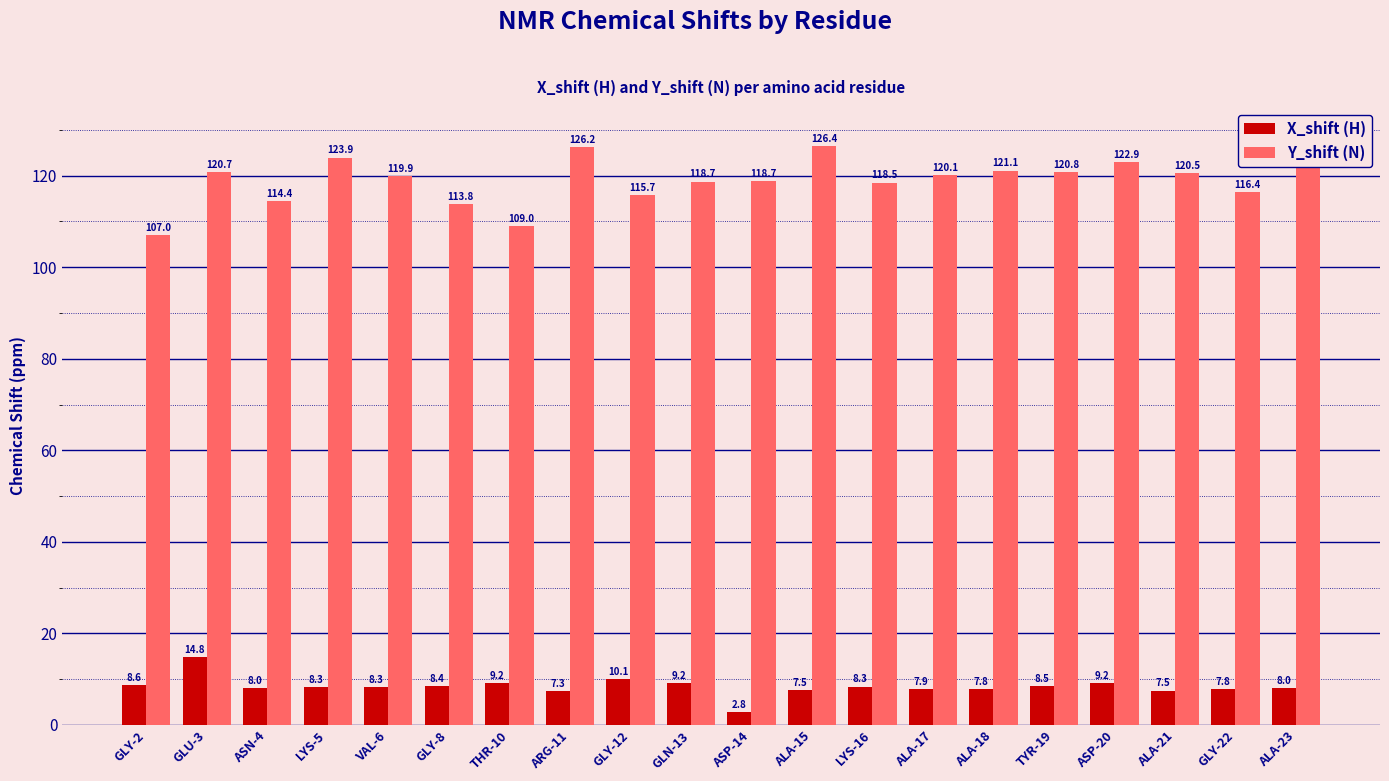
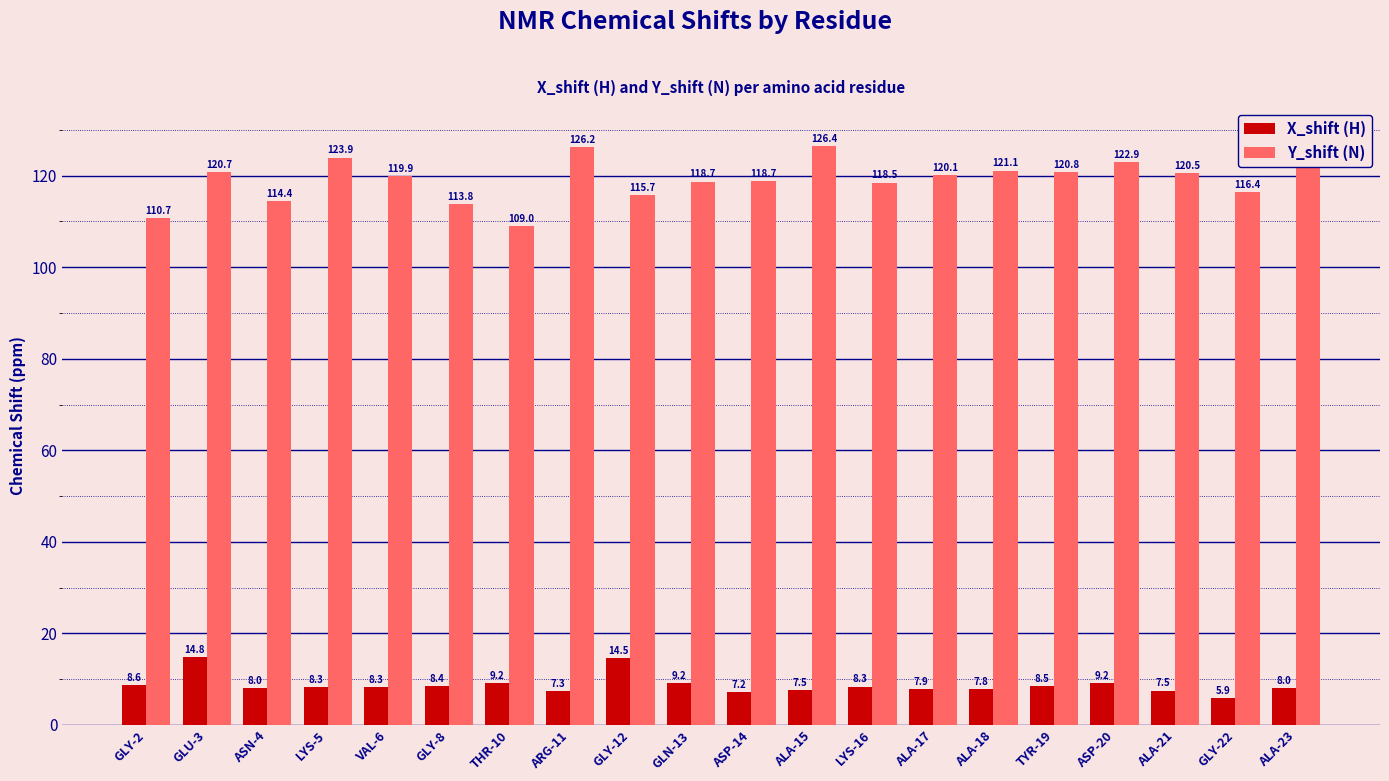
Y_shift (N), GLY-2: 107.0 -> 110.7
X_shift (H), GLY-12: 10.1 -> 14.5
X_shift (H), ASP-14: 2.8 -> 7.2
X_shift (H), GLY-22: 7.8 -> 5.9
